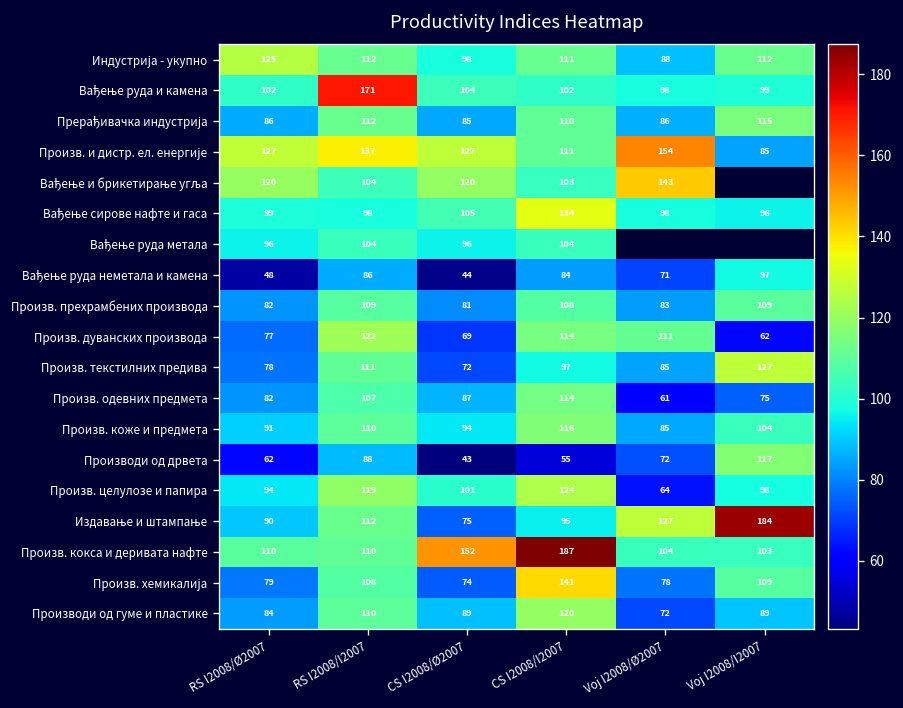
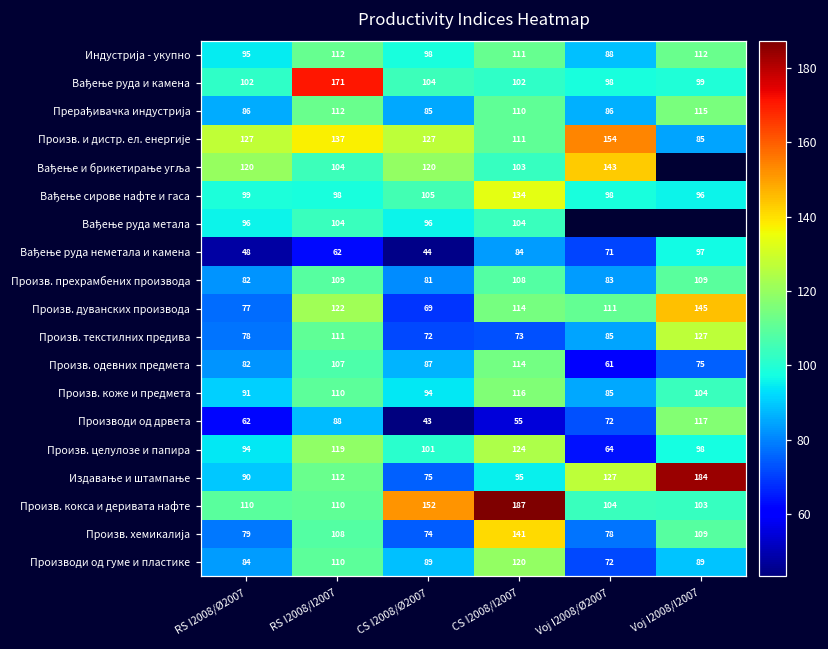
Индустрија - укупно, RS I2008/Ø2007: 125 -> 95
Вађење руда неметала и камена, RS I2008/I2007: 86 -> 62
Произв. дуванских производа, Voj I2008/I2007: 62 -> 145
Произв. текстилних предива, CS I2008/I2007: 97 -> 73
